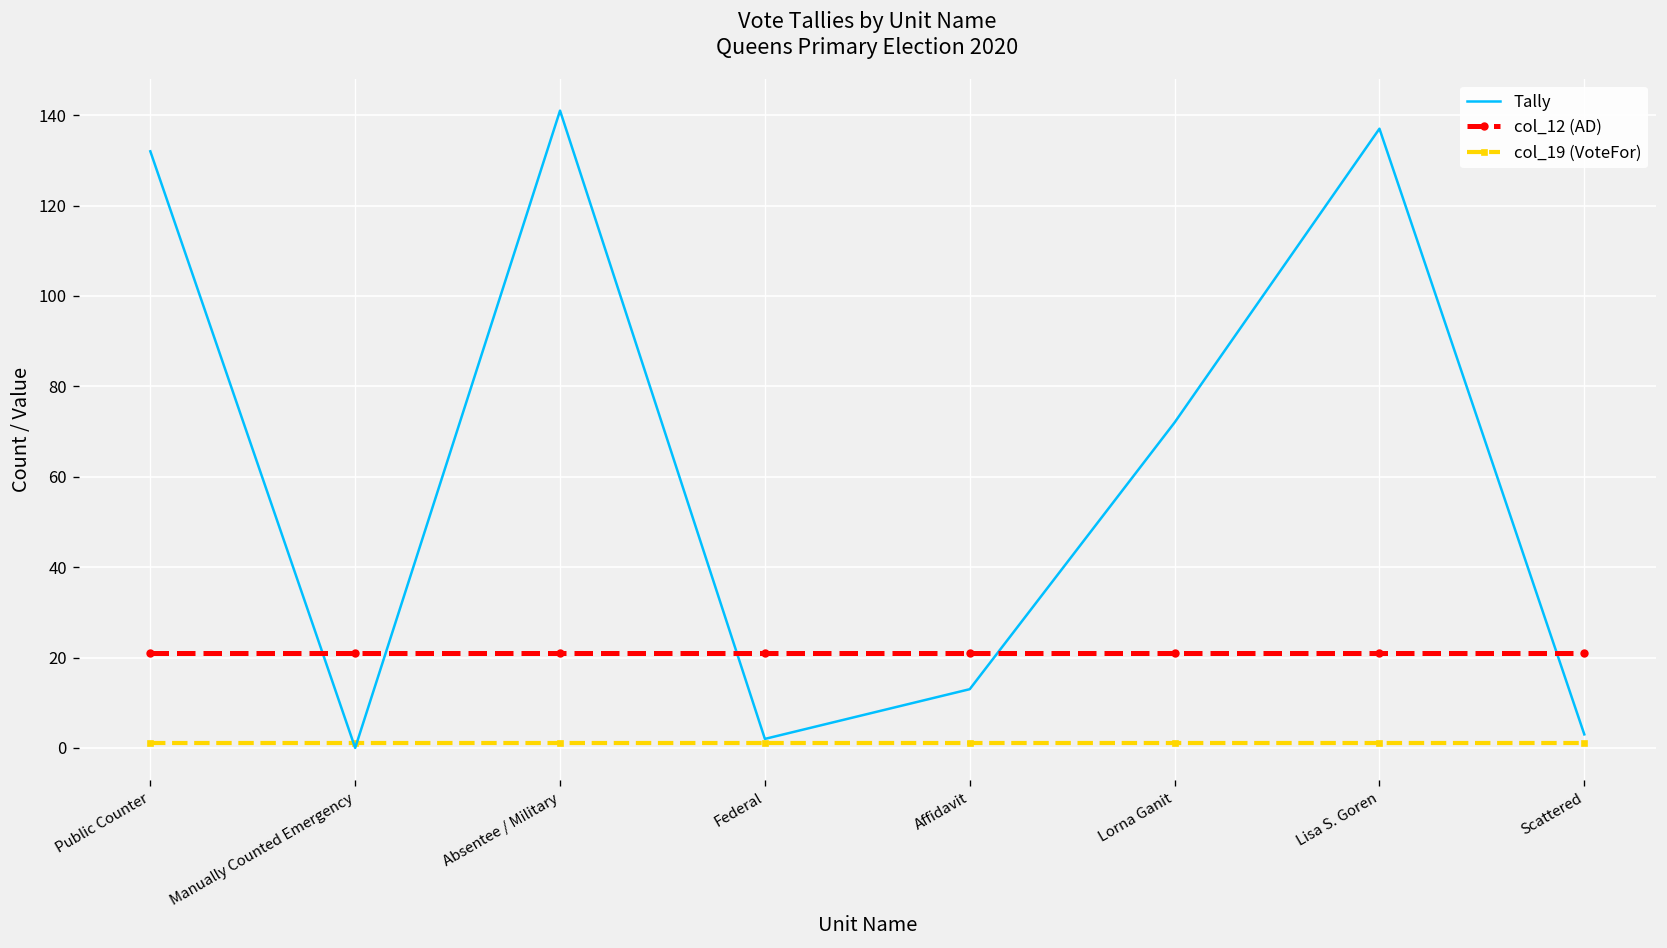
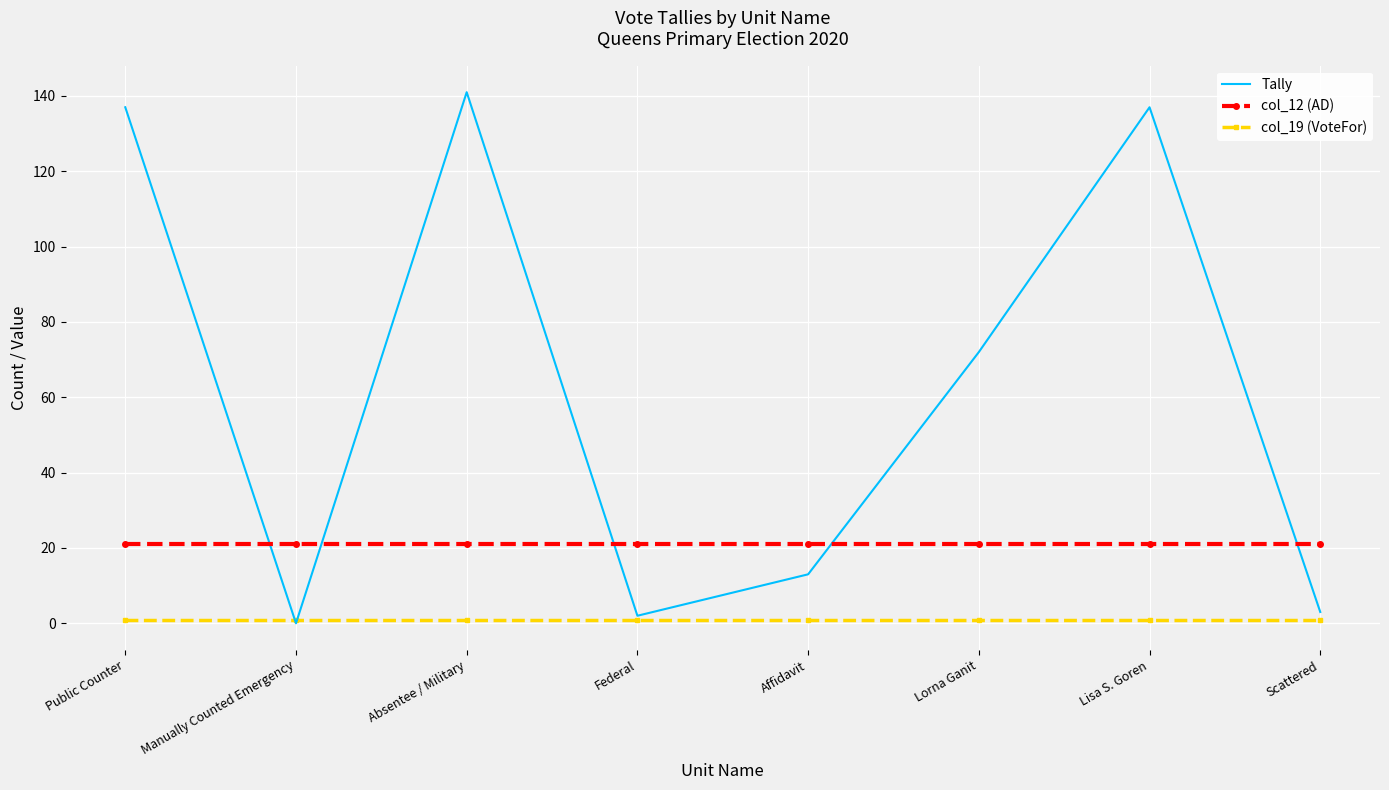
Tally, Public Counter: 132 -> 137
